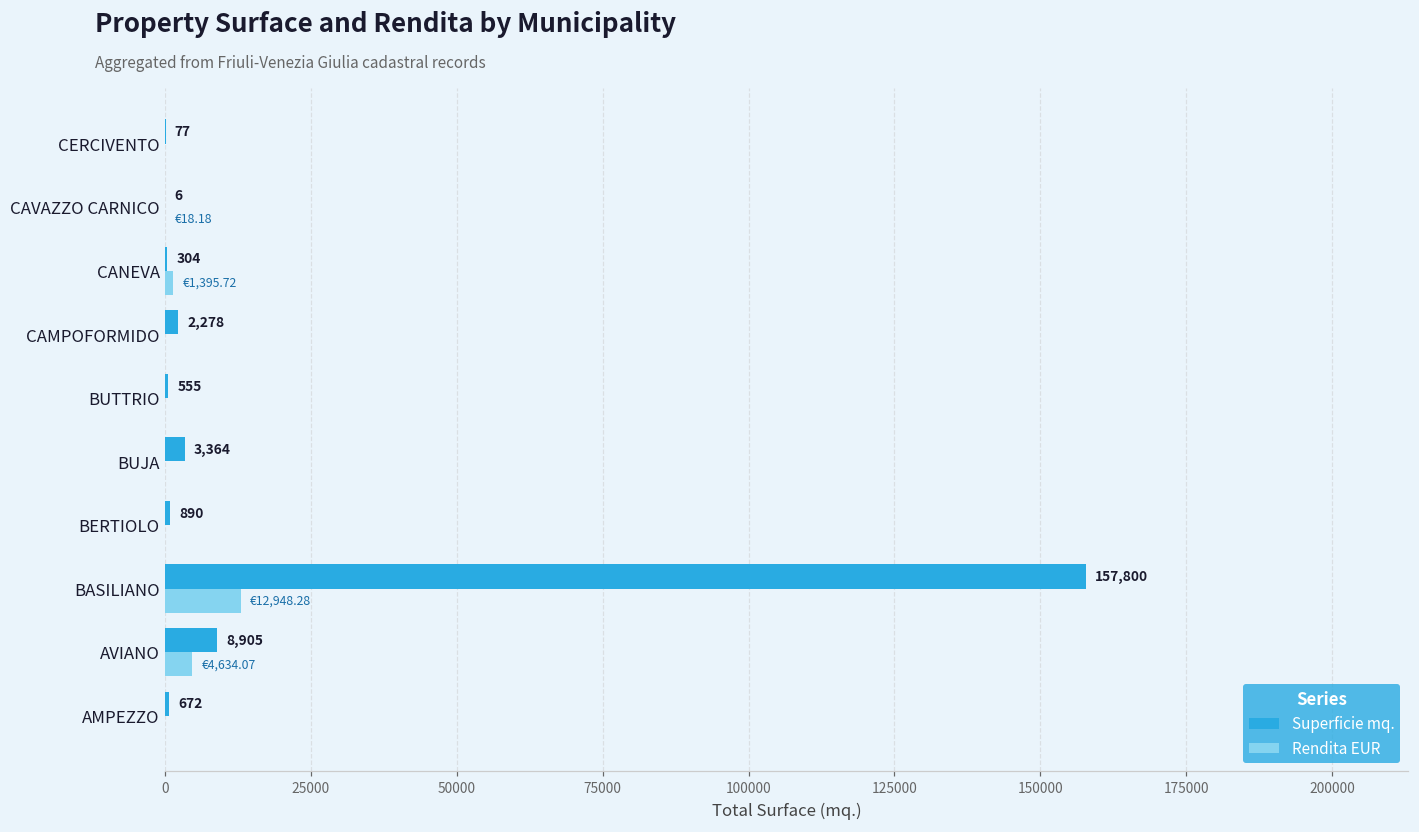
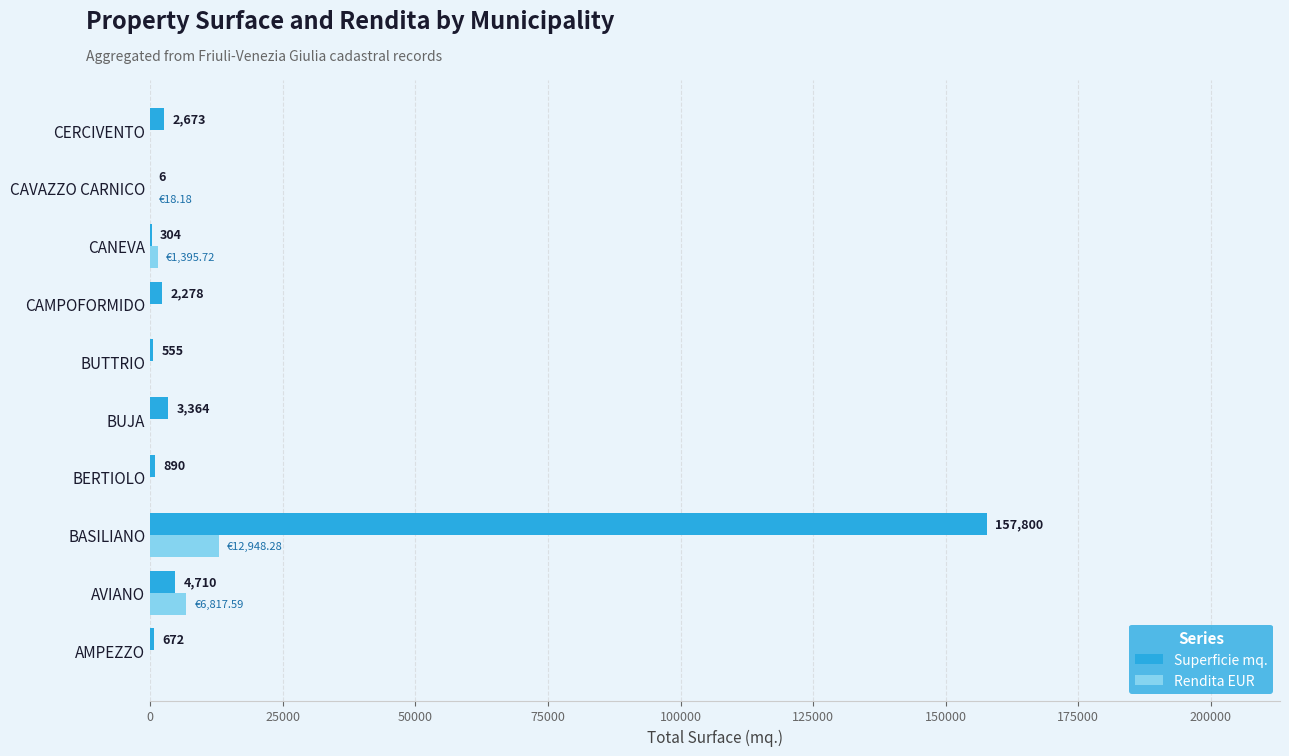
Superficie mq., CERCIVENTO: 77 -> 2,673
Superficie mq., AVIANO: 8,905 -> 4,710
Rendita EUR, AVIANO: €4,634.07 -> €6,817.59
